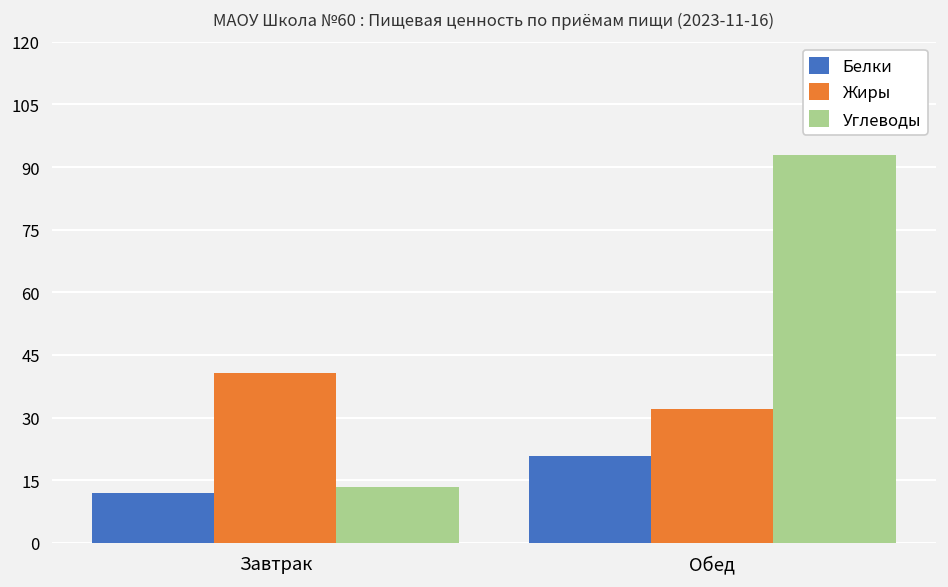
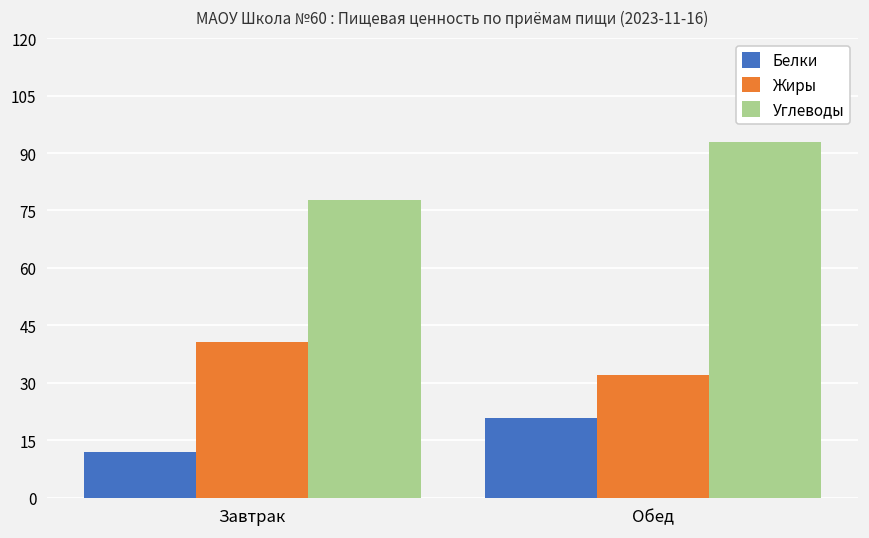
Углеводы, Завтрак: 13 -> 78
